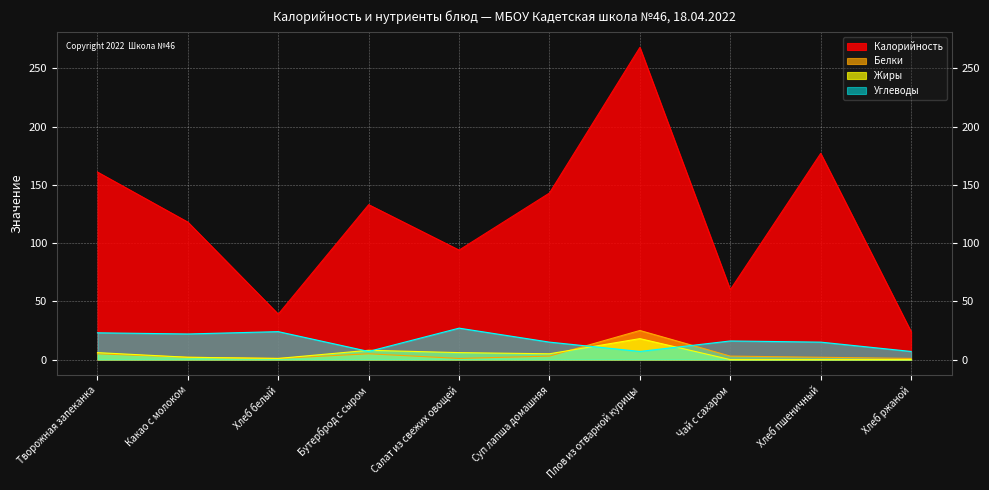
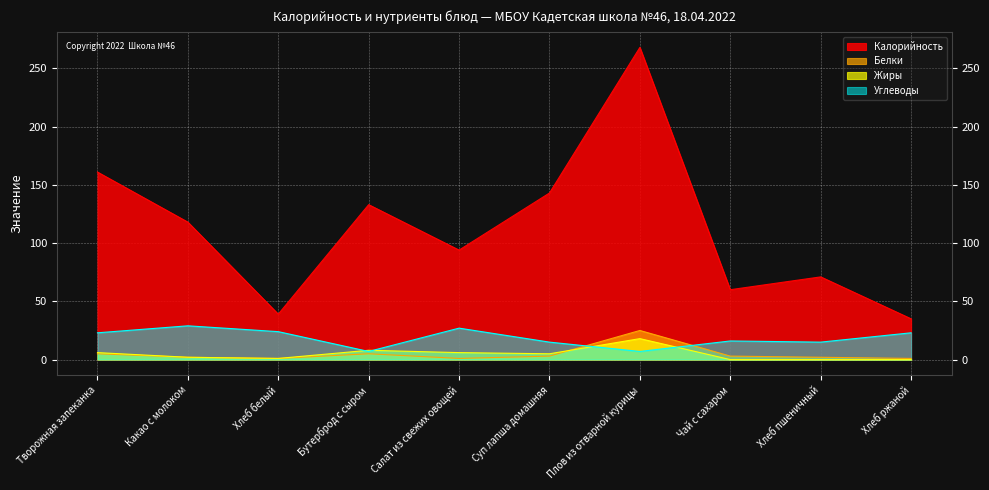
Углеводы, Какао с молоком: 22 -> 29
Калорийность, Хлеб пшеничный: 177 -> 71
Калорийность, Хлеб ржаной: 24 -> 35
Углеводы, Хлеб ржаной: 7 -> 23
